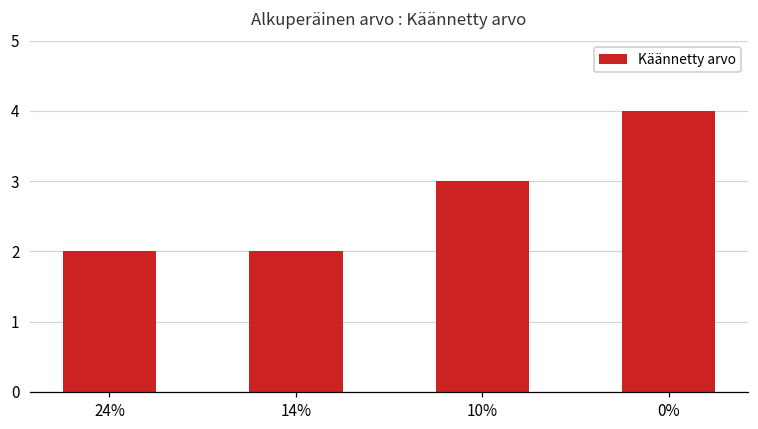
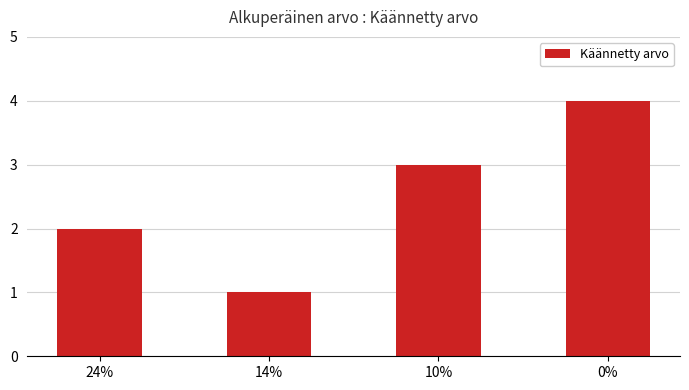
14%: 2 -> 1
